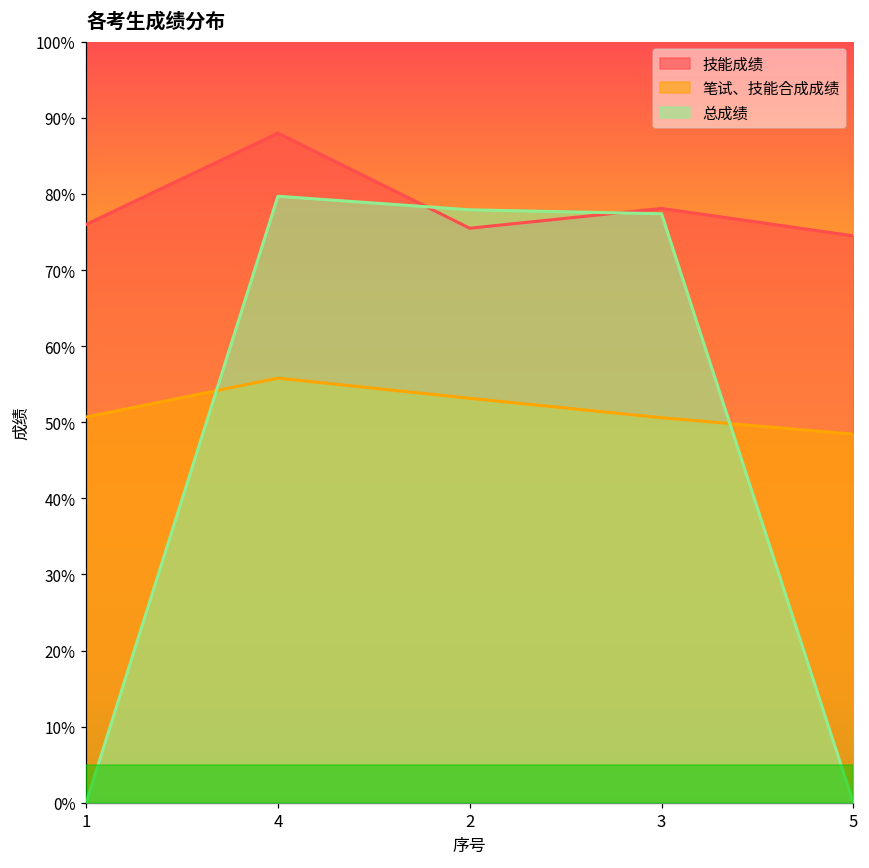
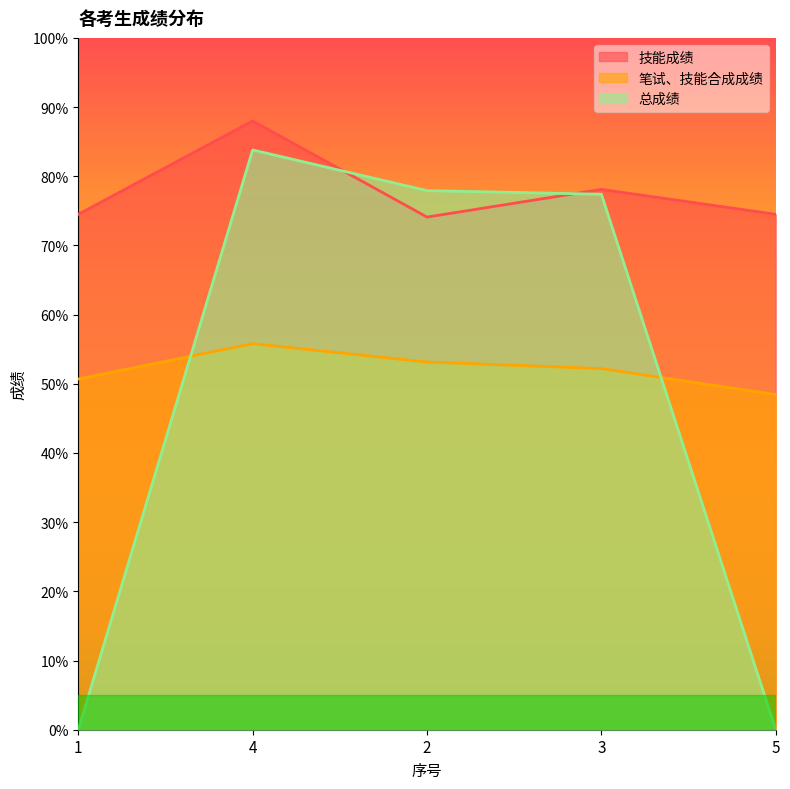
技能成绩, 1: 76% -> 75%
总成绩, 4: 80% -> 84%
技能成绩, 2: 76% -> 74%
笔试、技能合成成绩, 3: 51% -> 52%
